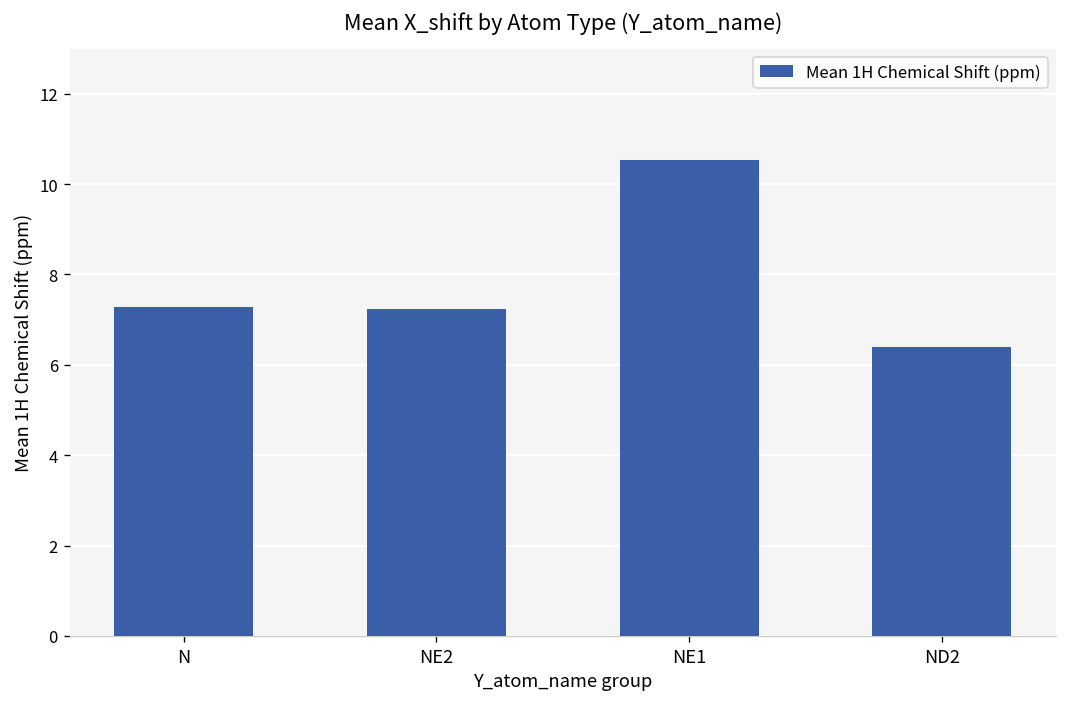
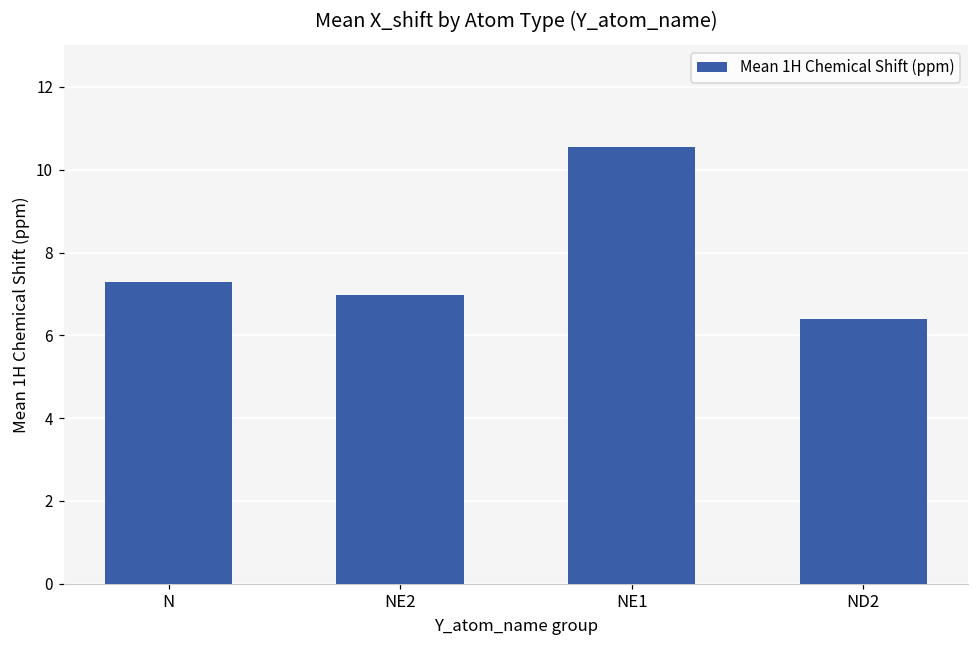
NE2: 7.2 -> 7.0
